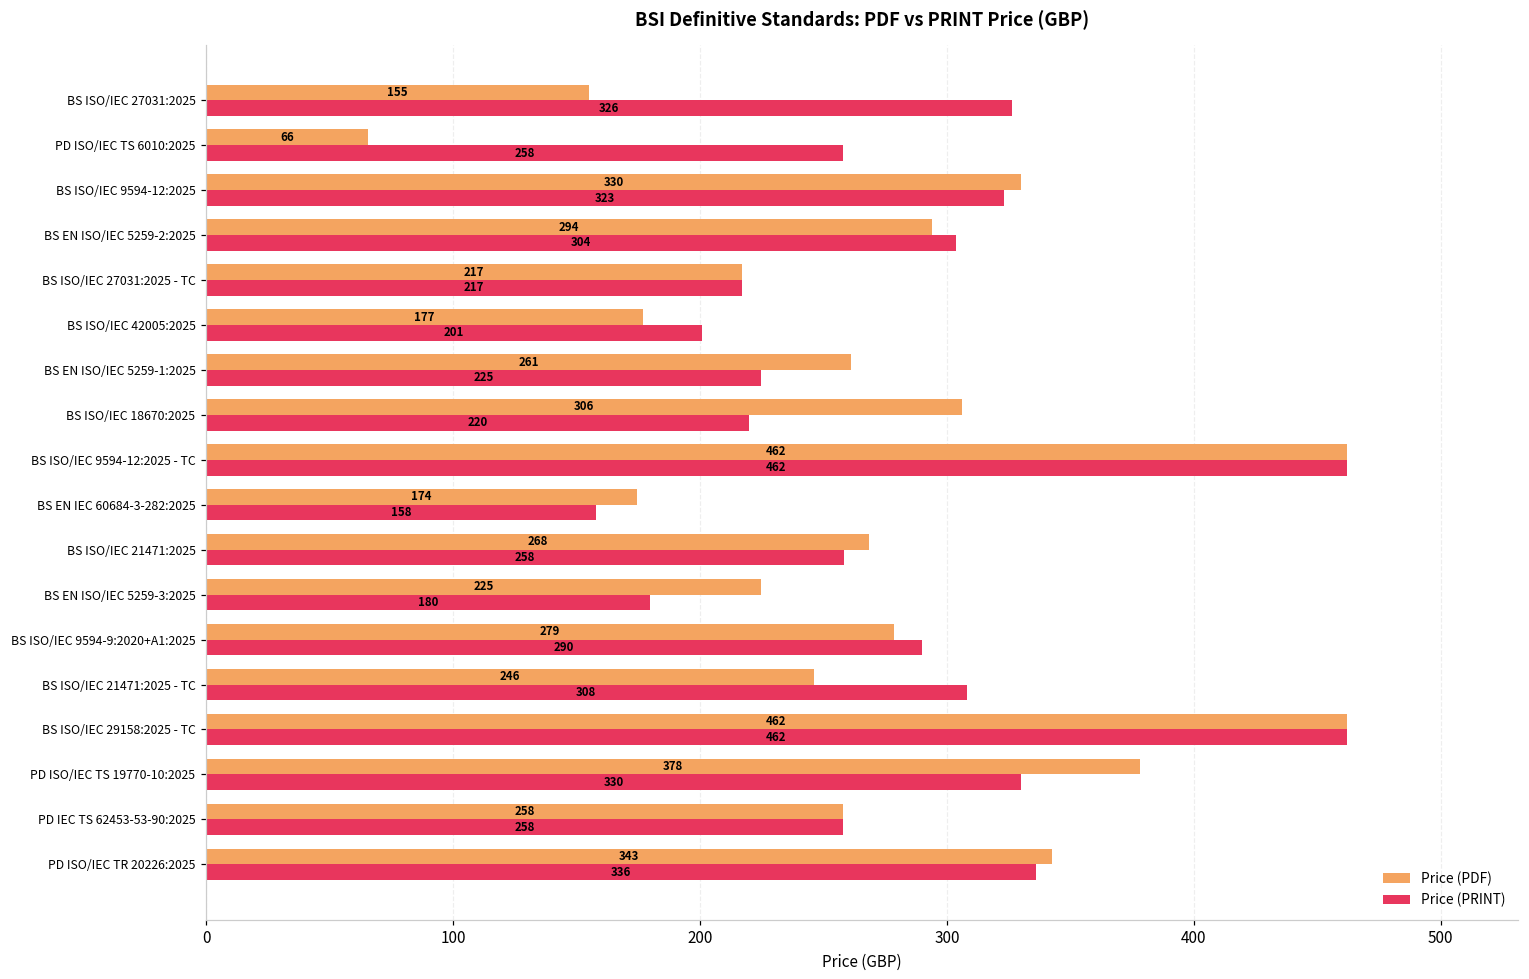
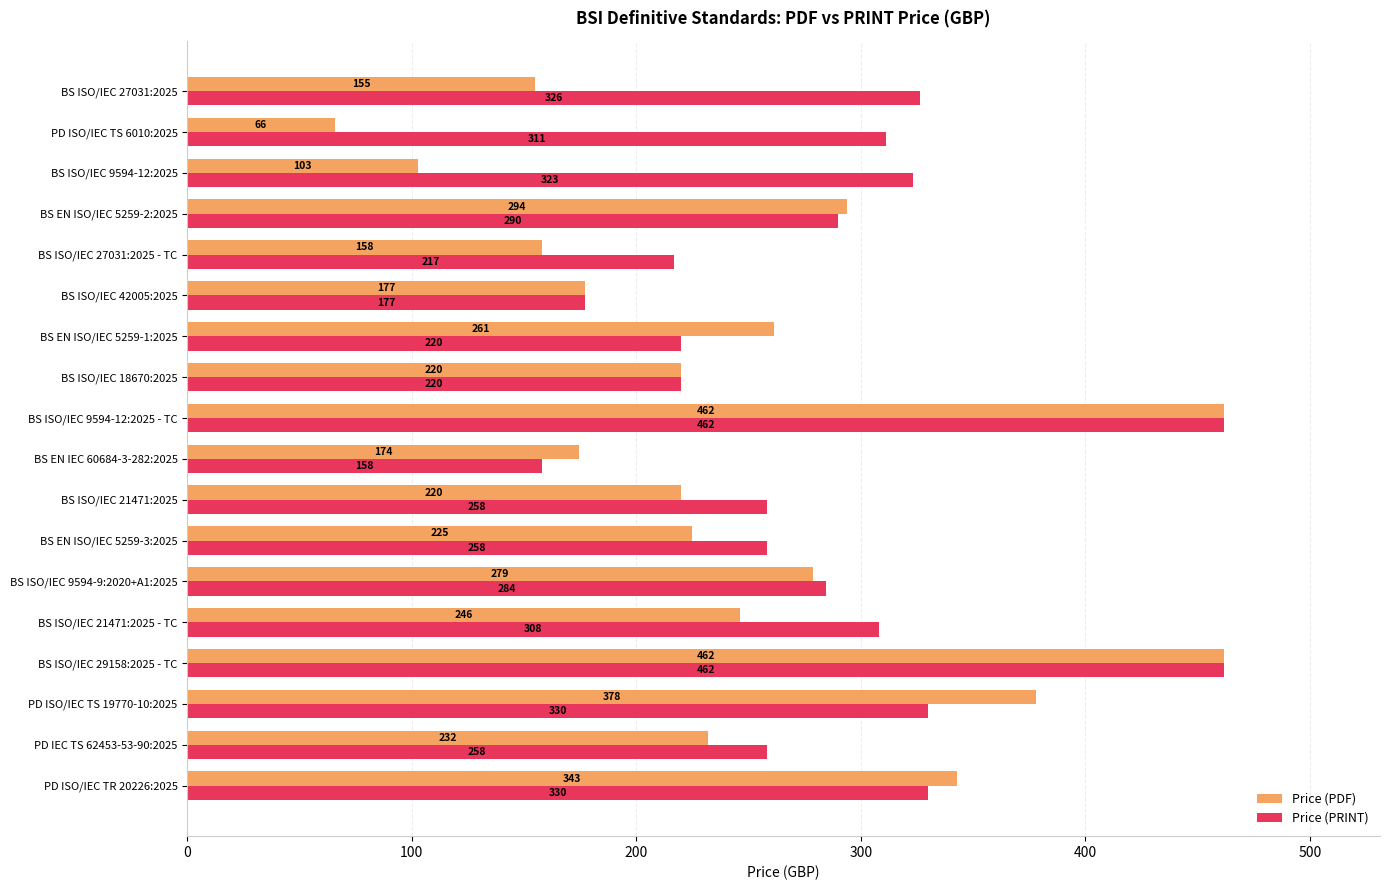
Price (PRINT), PD ISO/IEC TS 6010:2025: 258 -> 311
Price (PDF), BS ISO/IEC 9594-12:2025: 330 -> 103
Price (PRINT), BS EN ISO/IEC 5259-2:2025: 304 -> 290
Price (PDF), BS ISO/IEC 27031:2025 - TC: 217 -> 158
Price (PRINT), BS ISO/IEC 42005:2025: 201 -> 177
Price (PRINT), BS EN ISO/IEC 5259-1:2025: 225 -> 220
Price (PDF), BS ISO/IEC 18670:2025: 306 -> 220
Price (PDF), BS ISO/IEC 21471:2025: 268 -> 220
Price (PRINT), BS EN ISO/IEC 5259-3:2025: 180 -> 258
Price (PRINT), BS ISO/IEC 9594-9:2020+A1:2025: 290 -> 284
Price (PDF), PD IEC TS 62453-53-90:2025: 258 -> 232
Price (PRINT), PD ISO/IEC TR 20226:2025: 336 -> 330
